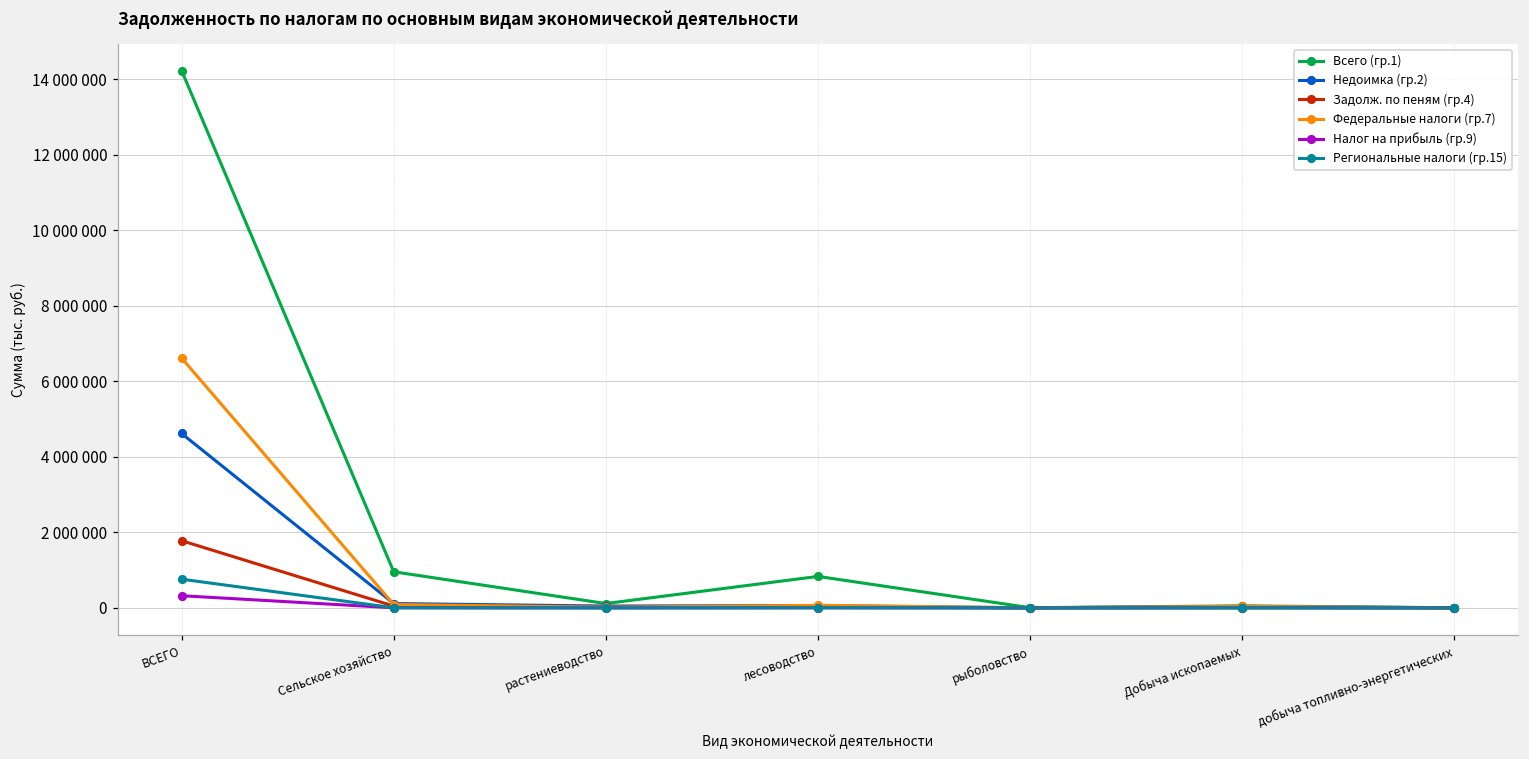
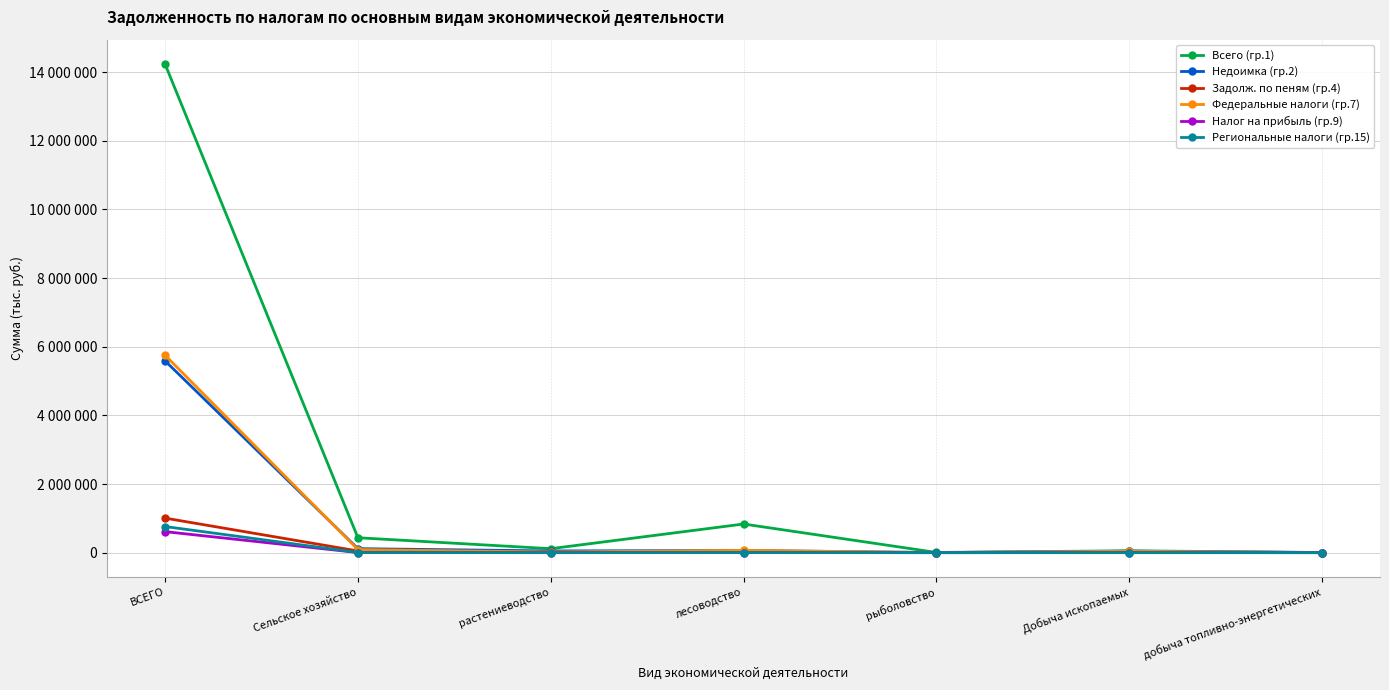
Недоимка (гр.2), ВСЕГО: 4600000 -> 5600000
Задолж. по пеням (гр.4), ВСЕГО: 1800000 -> 1000000
Федеральные налоги (гр.7), ВСЕГО: 6600000 -> 5800000
Налог на прибыль (гр.9), ВСЕГО: 300000 -> 600000
Всего (гр.1), Сельское хозяйство: 1000000 -> 400000
